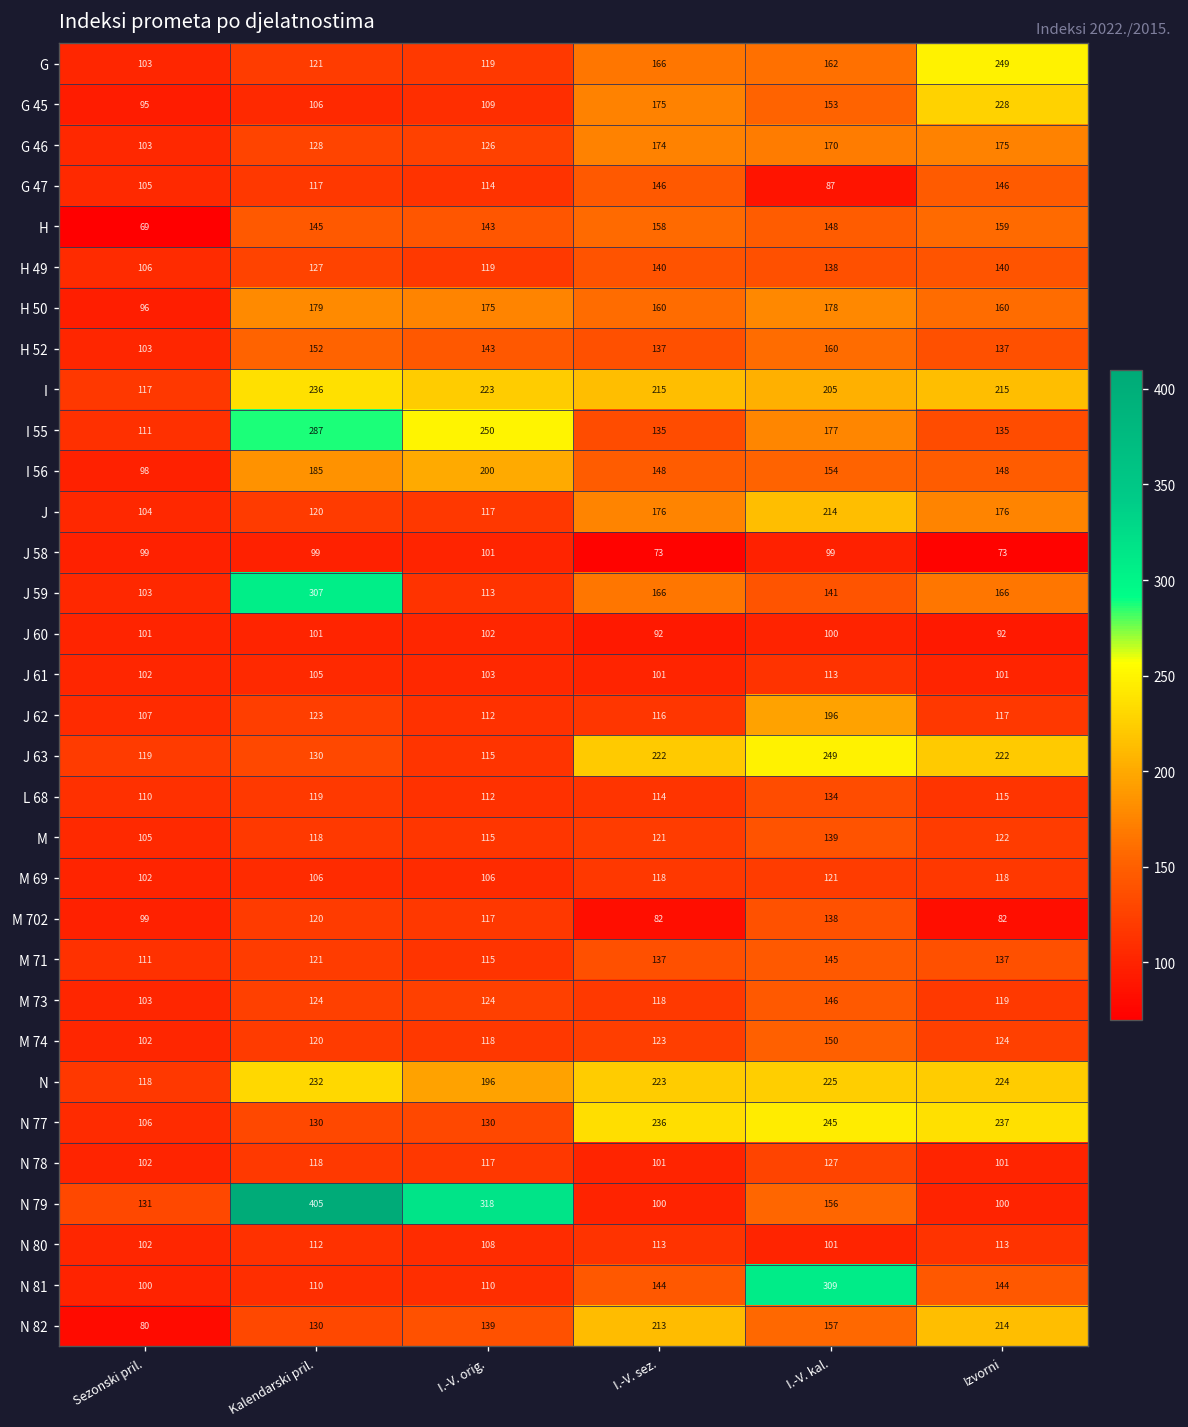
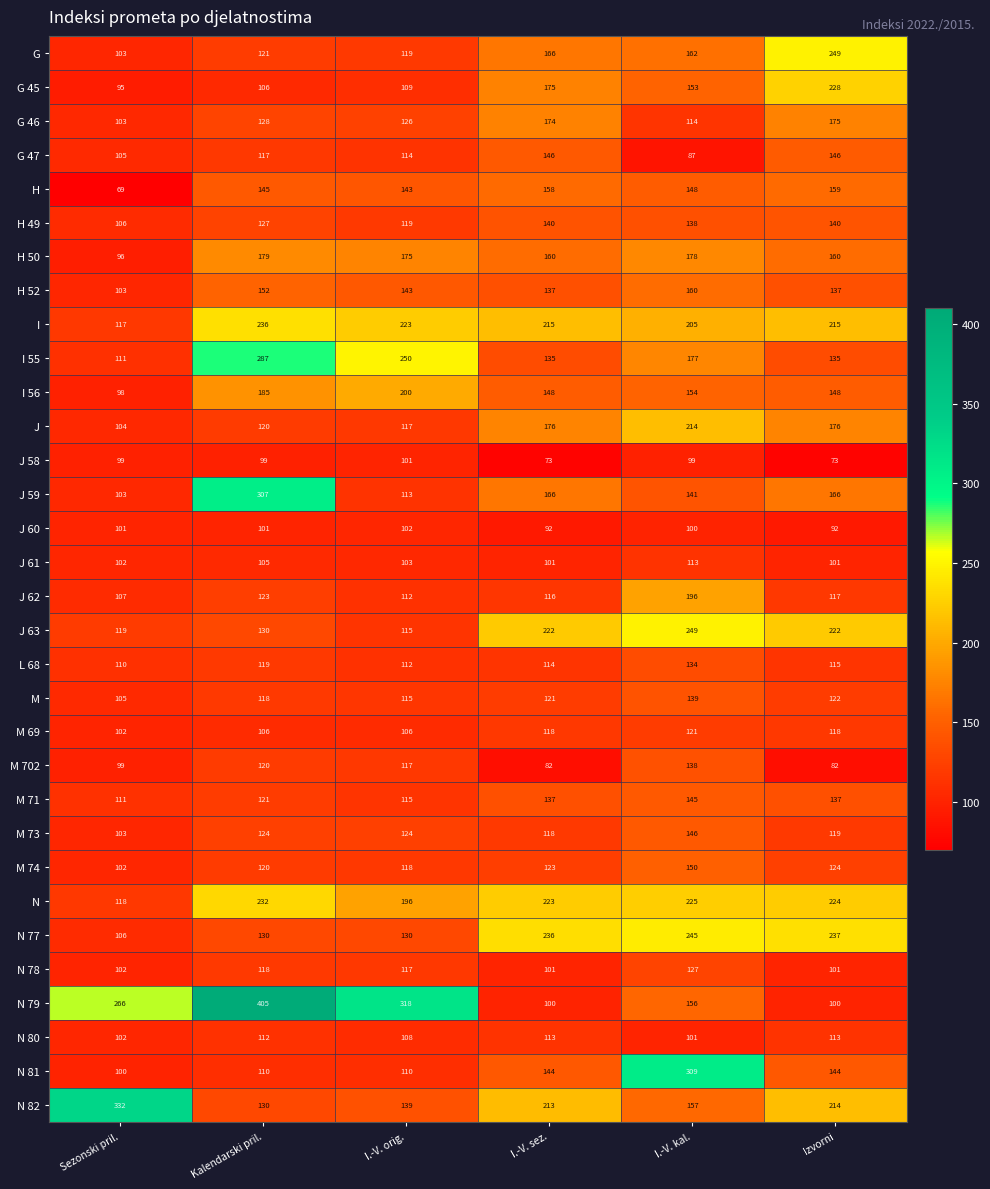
G 46, I.-V. kal.: 170 -> 114
N 79, Sezonski pril.: 131 -> 266
N 82, Sezonski pril.: 80 -> 332
